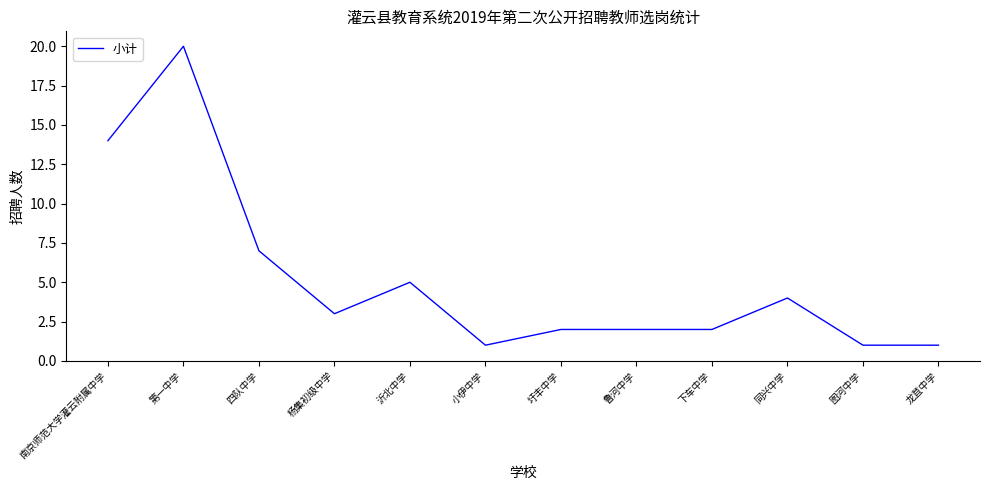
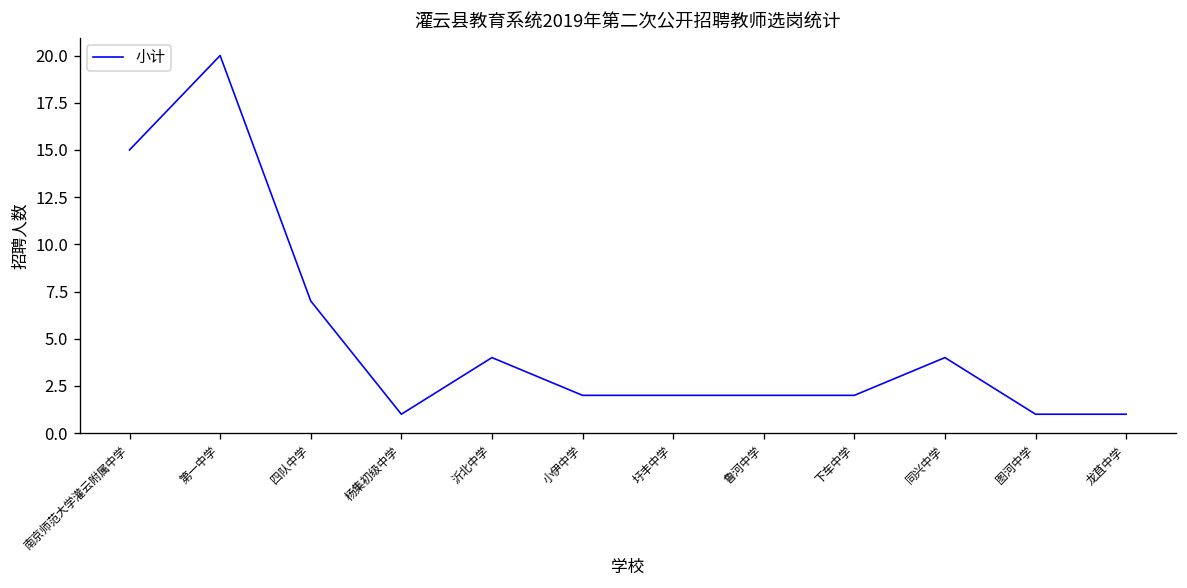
南京师范大学灌云附属中学: 14 -> 15
杨集初级中学: 3 -> 1
沂北中学: 5 -> 4
小伊中学: 1 -> 2
